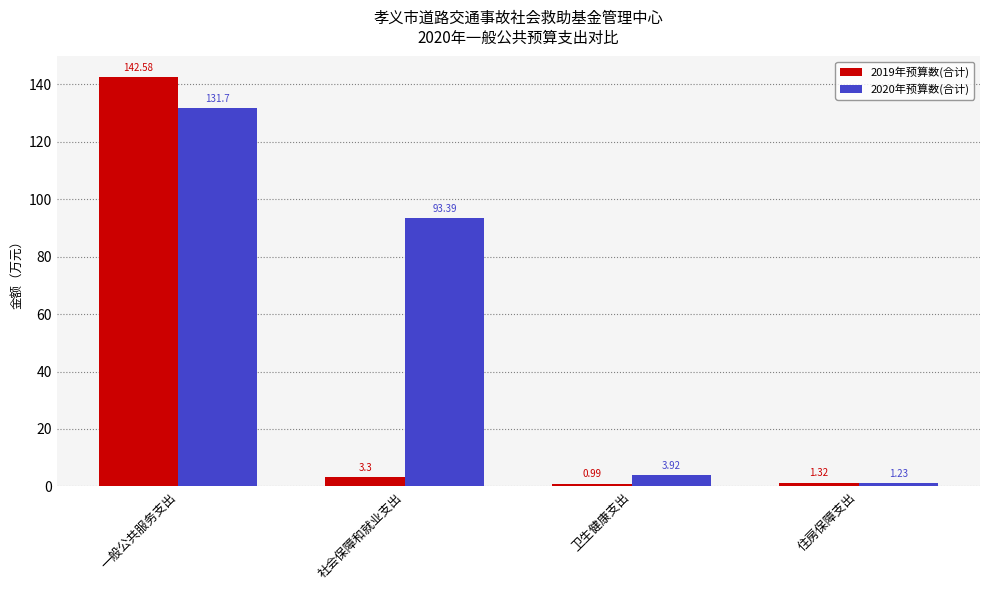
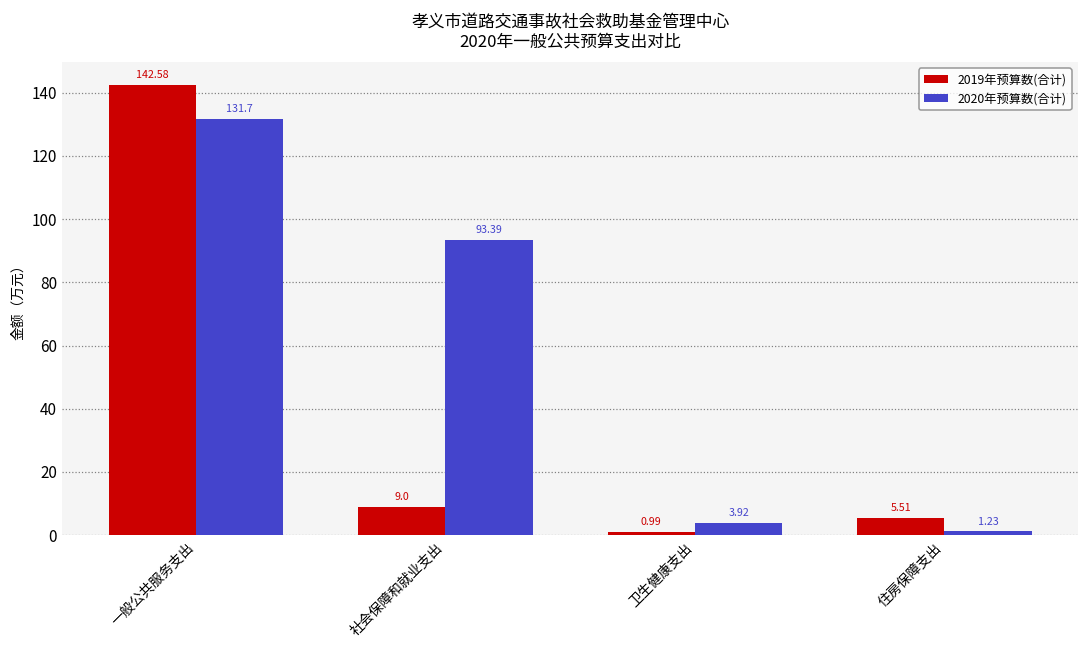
2019年预算数(合计), 社会保障和就业支出: 3.3 -> 9.0
2019年预算数(合计), 住房保障支出: 1.32 -> 5.51
